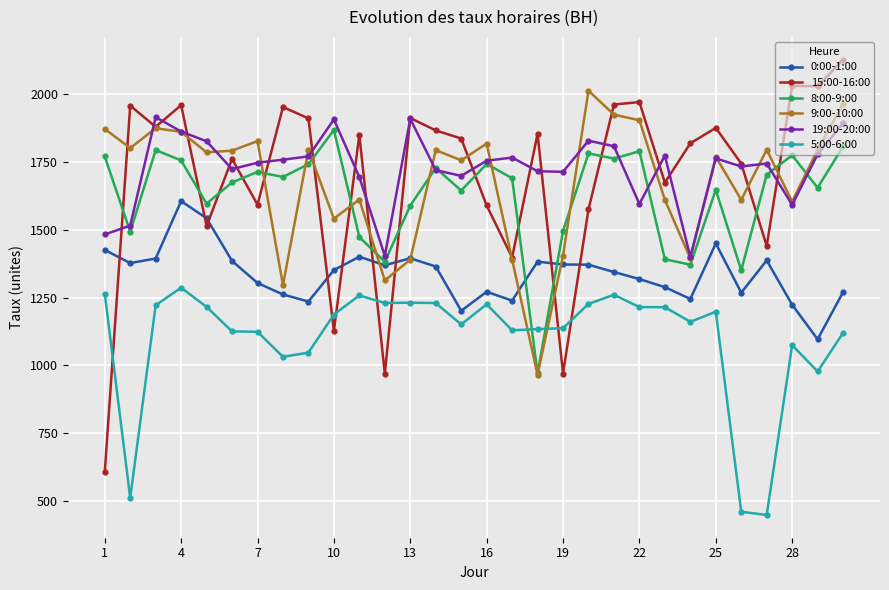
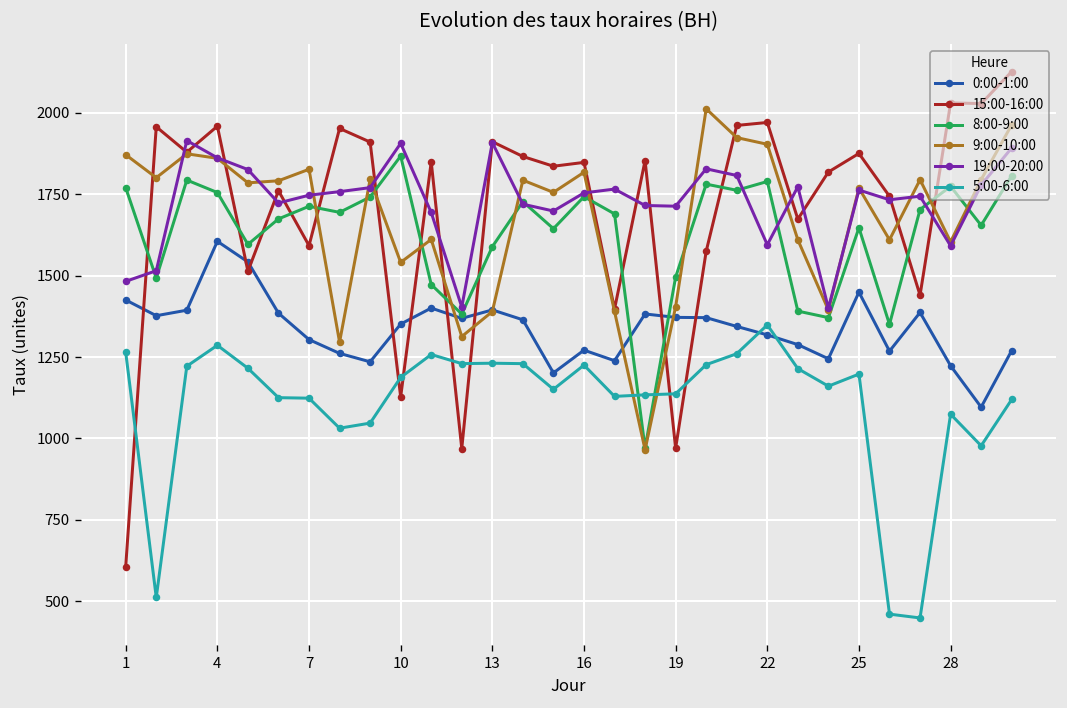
15:00-16:00, 16: 1590 -> 1850
5:00-6:00, 22: 1210 -> 1350
